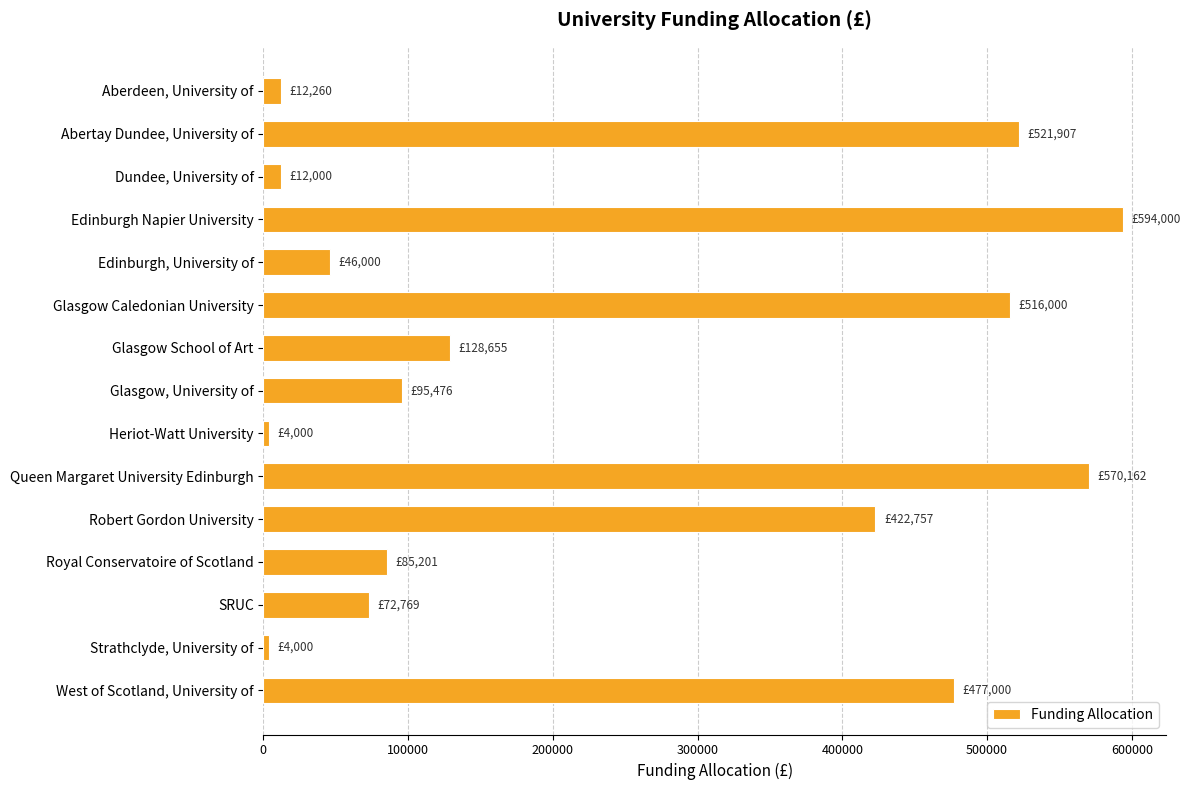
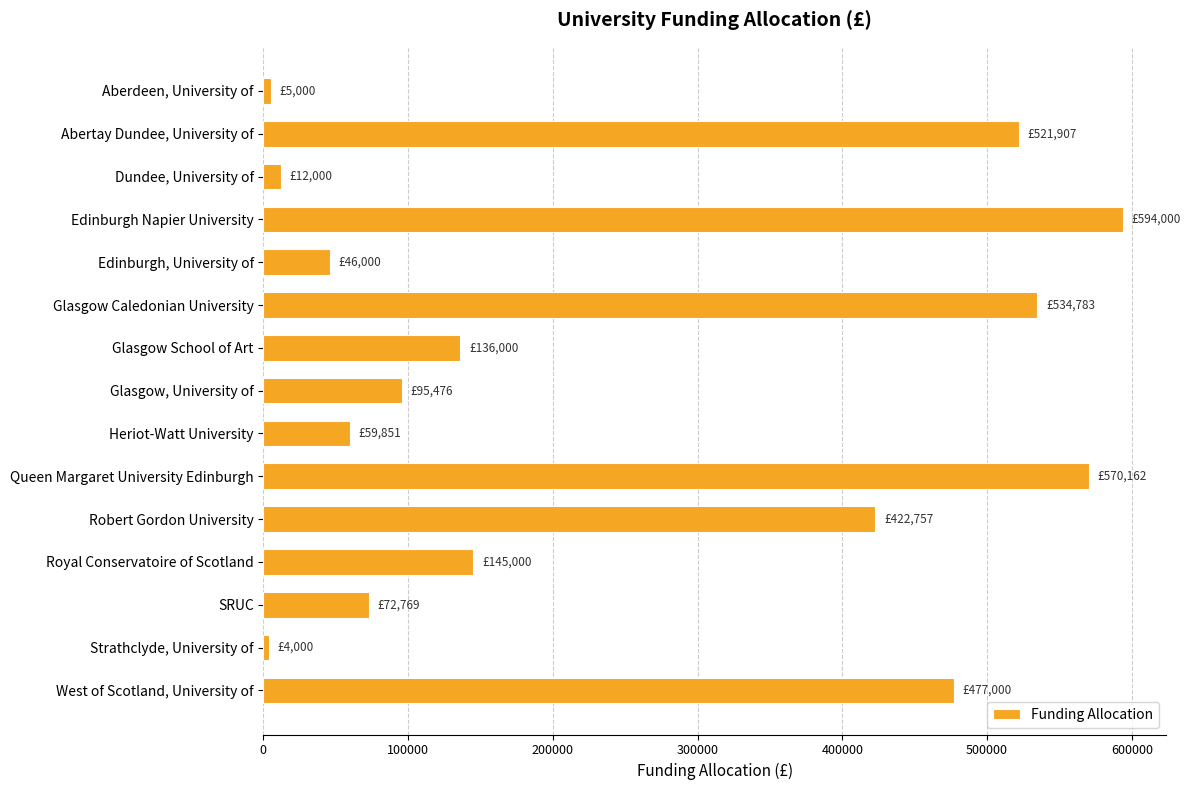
Aberdeen, University of: £12,260 -> £5,000
Glasgow Caledonian University: £516,000 -> £534,783
Glasgow School of Art: £128,655 -> £136,000
Heriot-Watt University: £4,000 -> £59,851
Royal Conservatoire of Scotland: £85,201 -> £145,000
